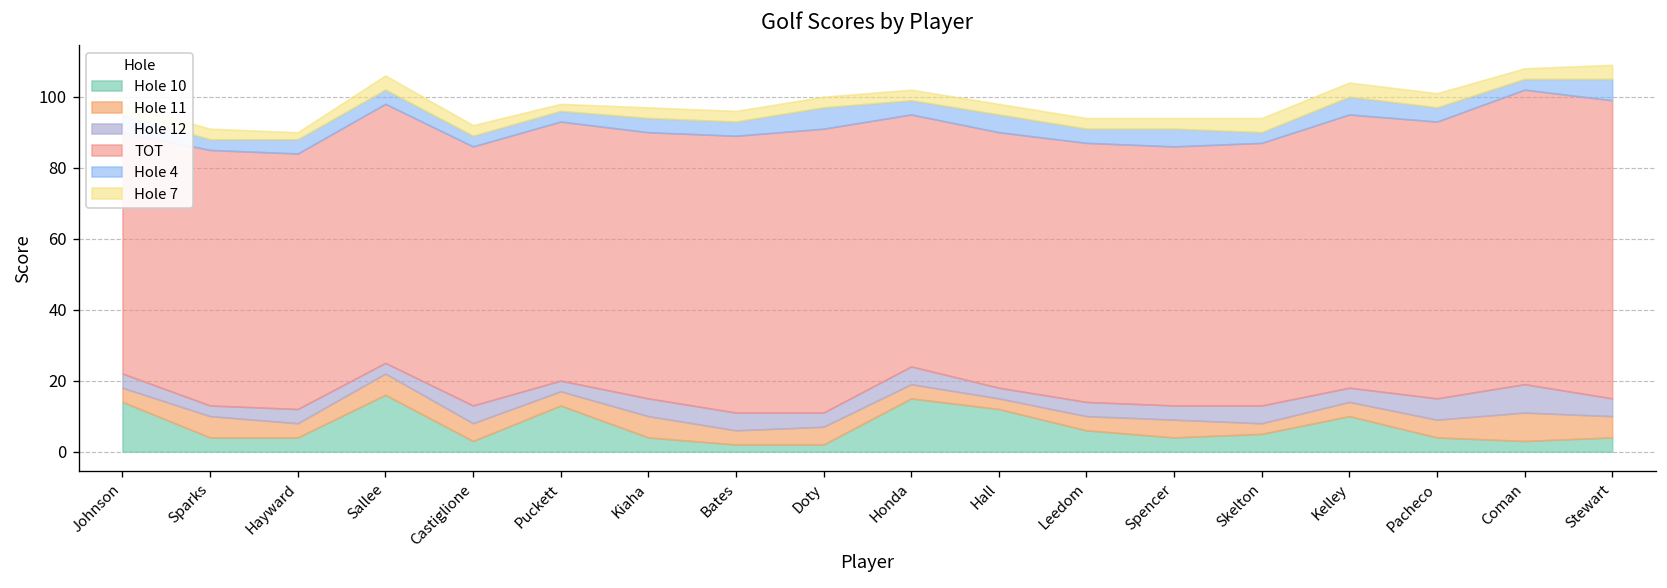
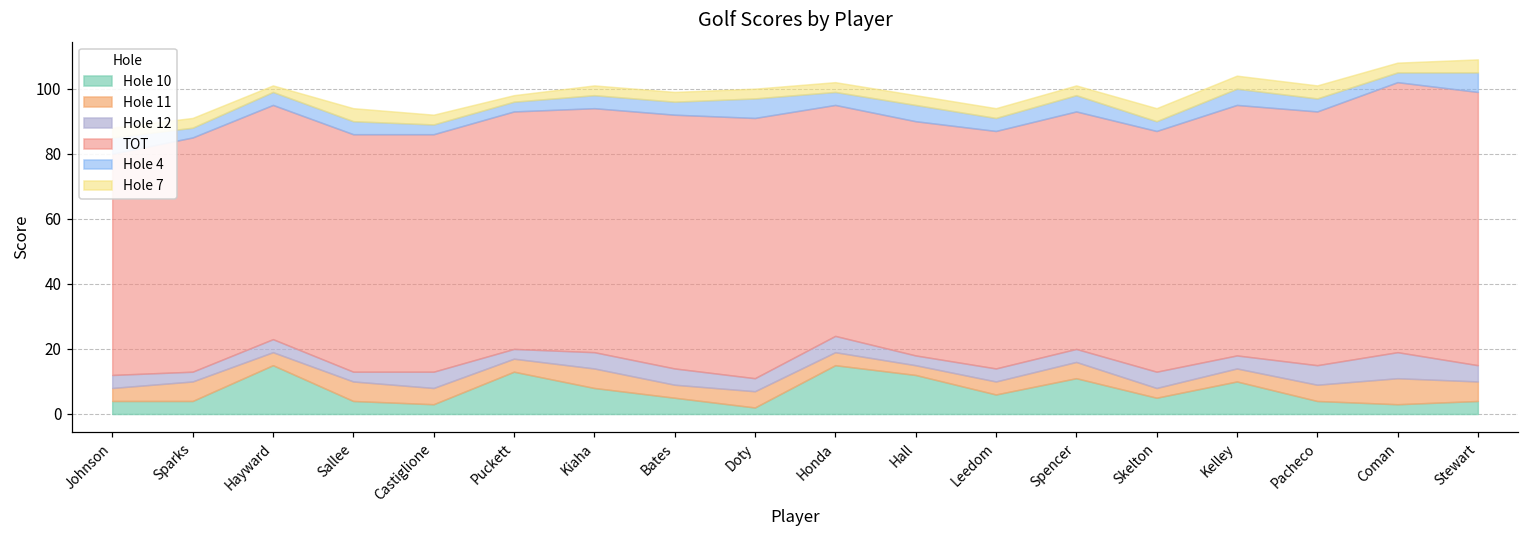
Hole 10, Johnson: 14 -> 4
Hole 10, Hayward: 4 -> 15
Hole 10, Sallee: 16 -> 4
Hole 10, Kiaha: 4 -> 8
Hole 10, Bates: 2 -> 5
Hole 10, Spencer: 4 -> 11
